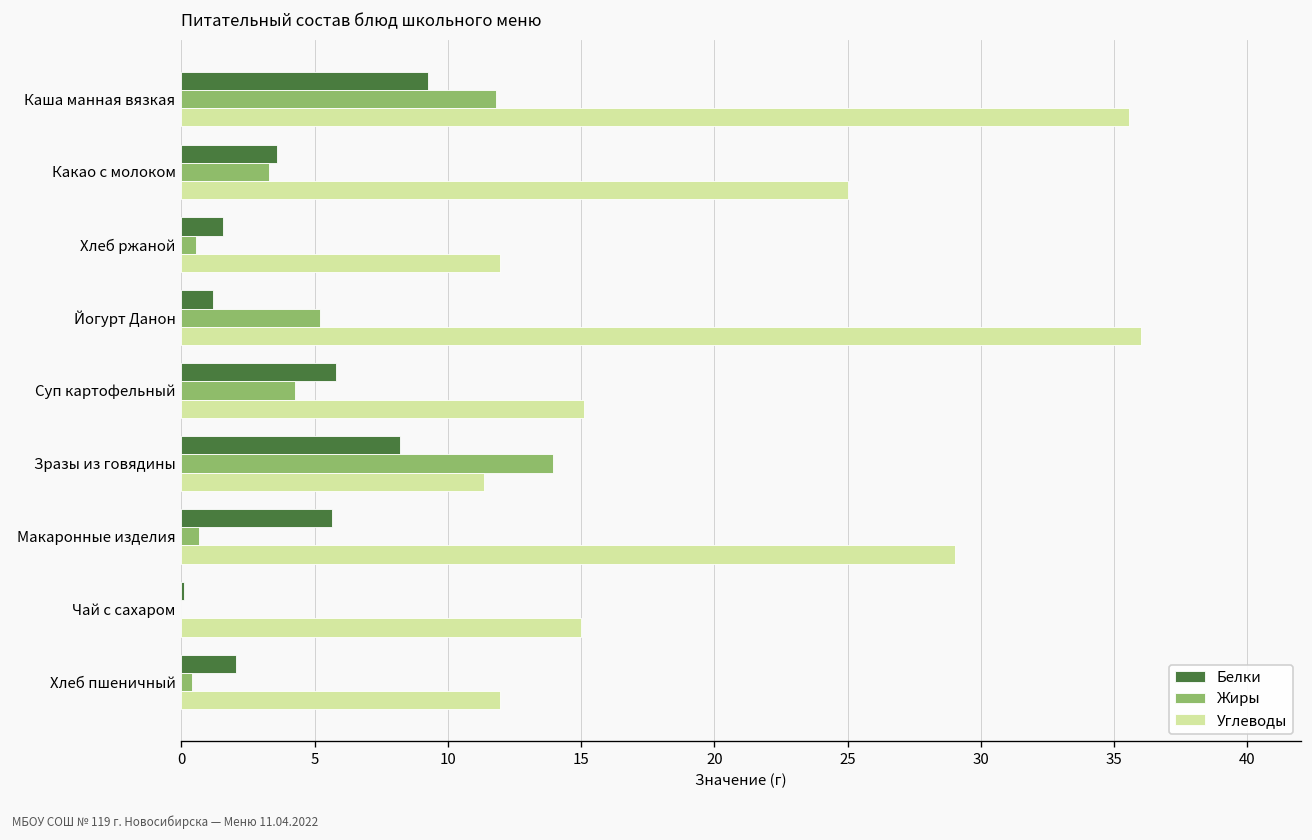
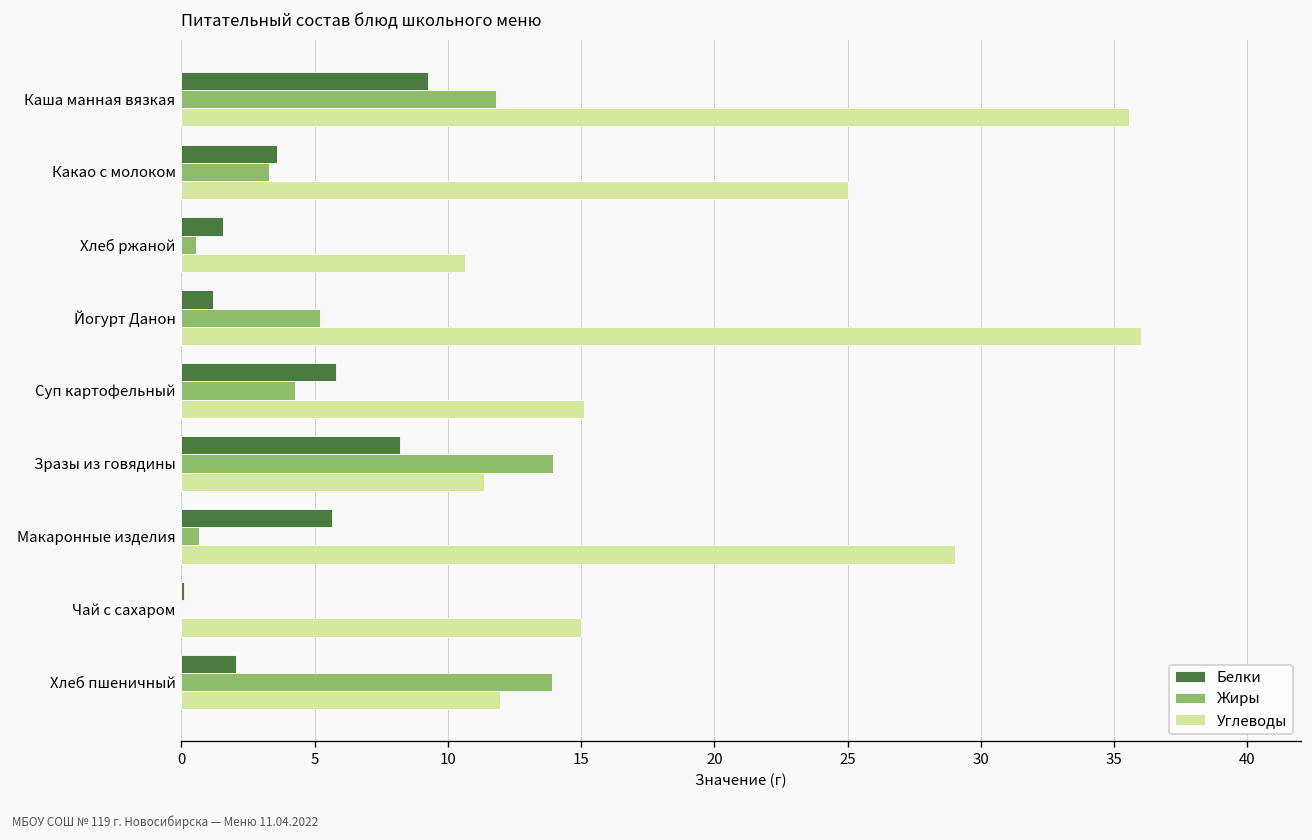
Углеводы, Хлеб ржаной: 12.0 -> 10.7
Жиры, Хлеб пшеничный: 0.4 -> 13.9
